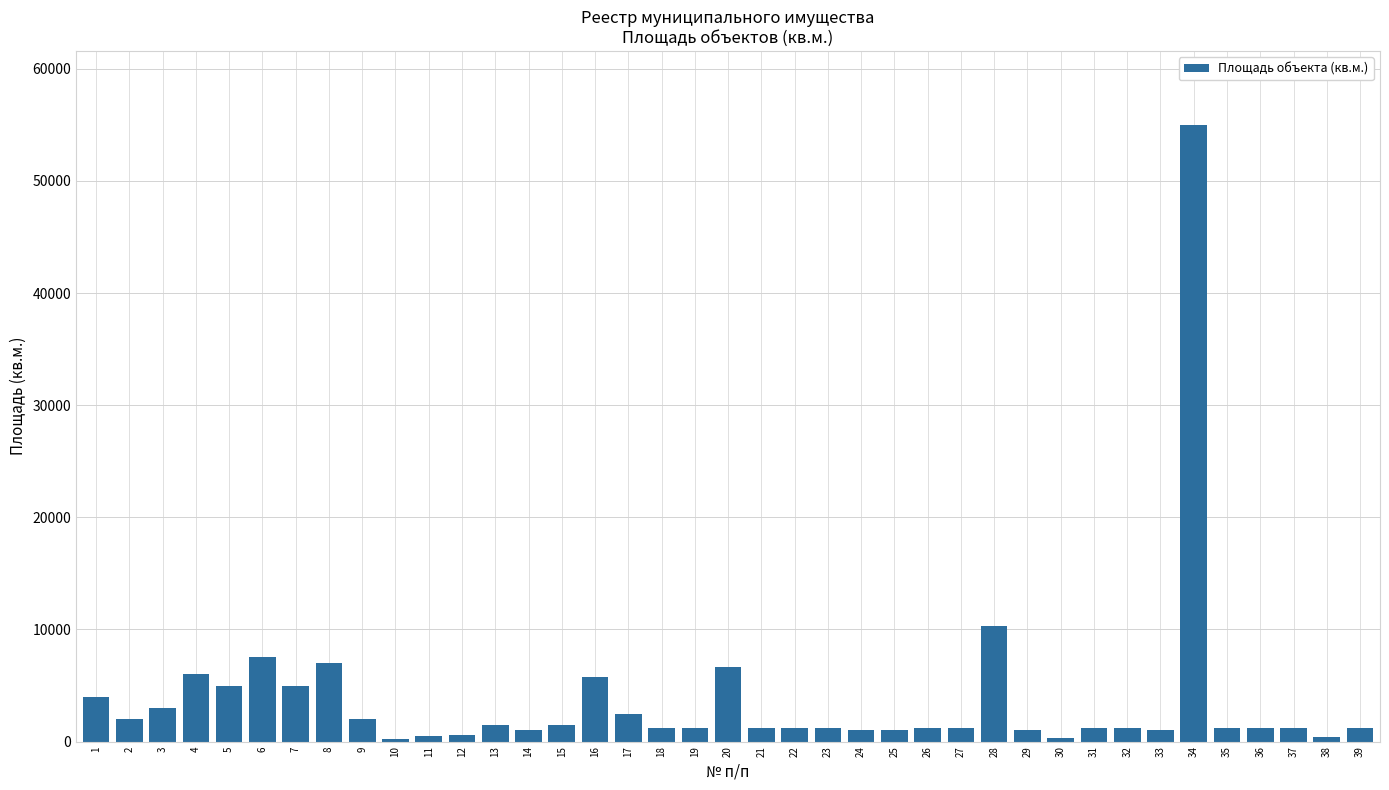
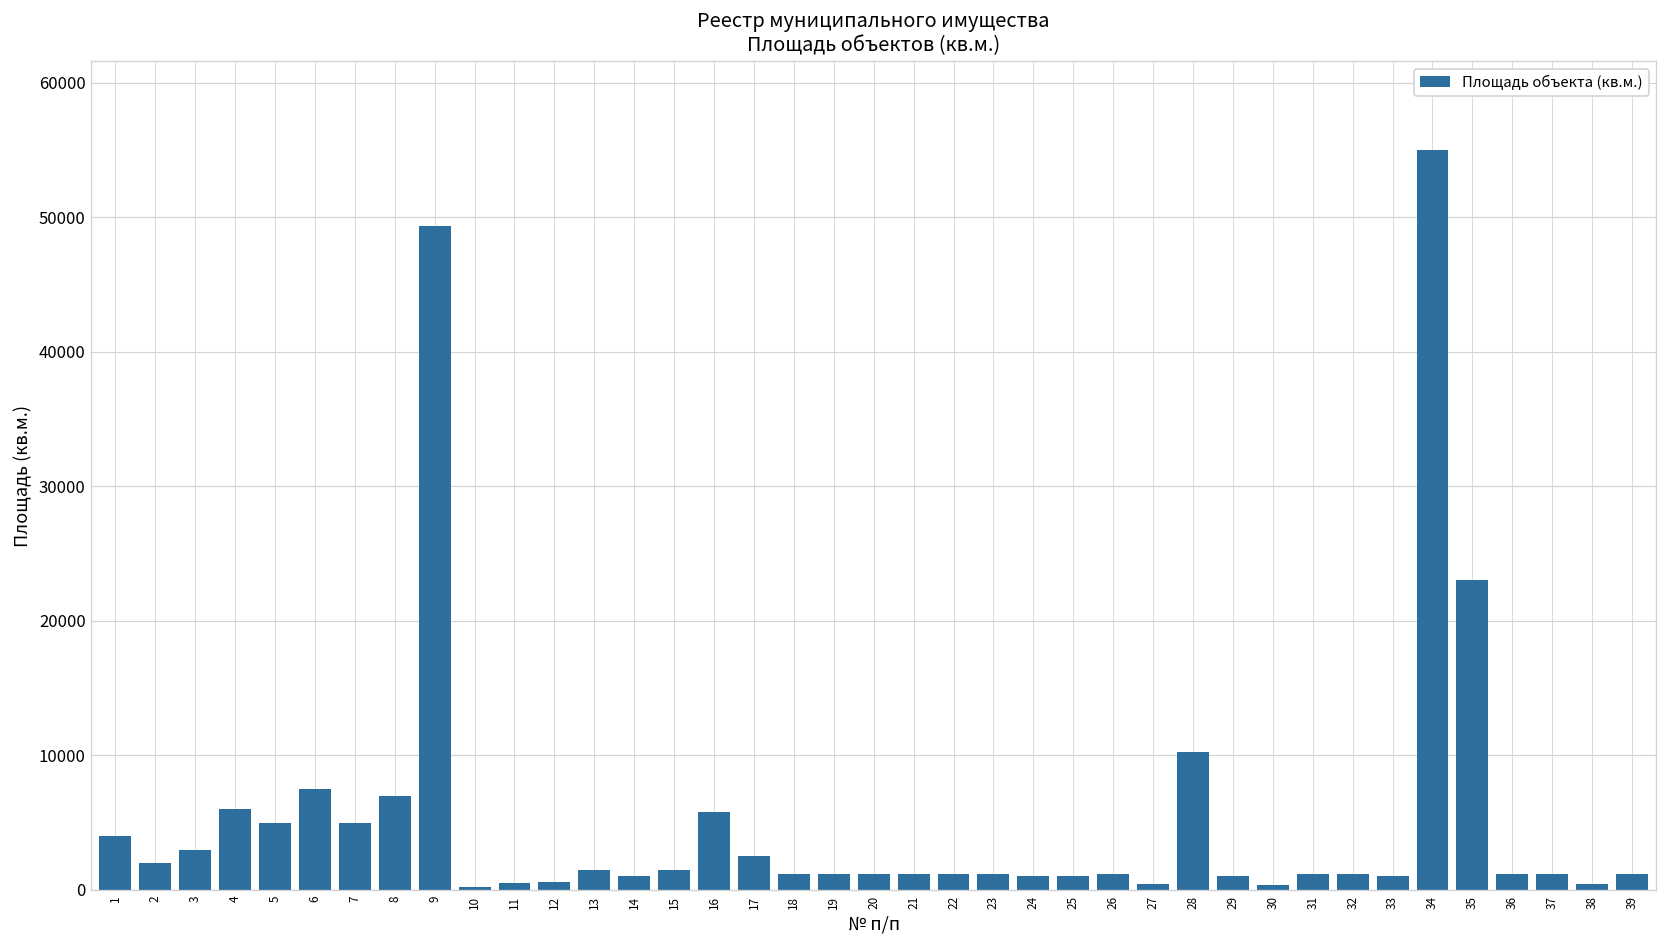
9: 2000 -> 49300
20: 6600 -> 1200
27: 1200 -> 400
35: 1200 -> 23000
